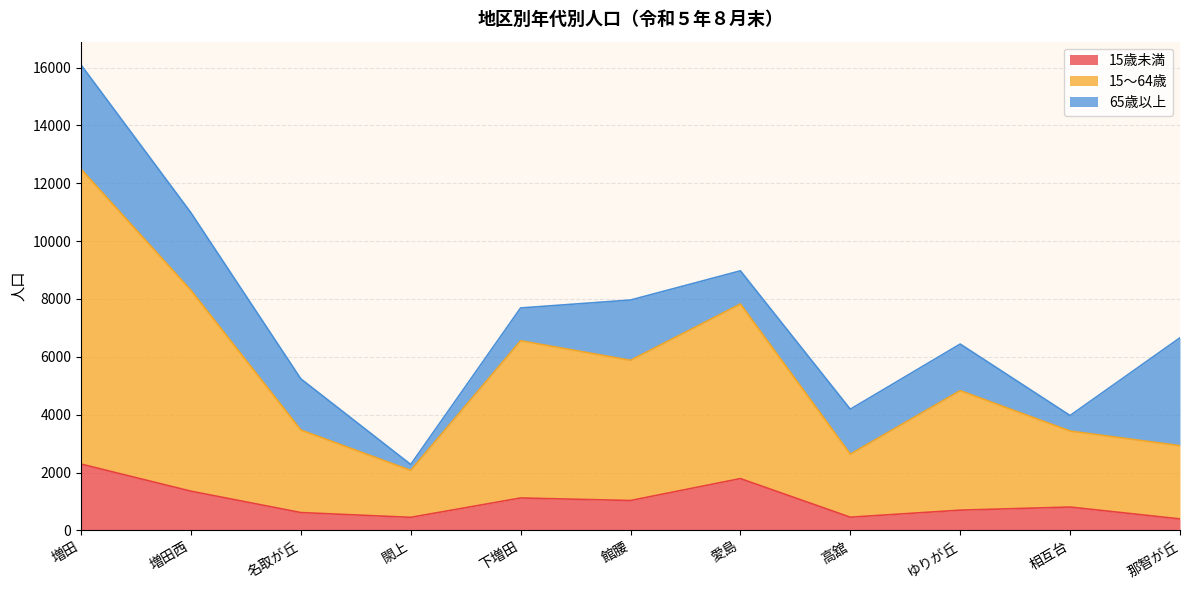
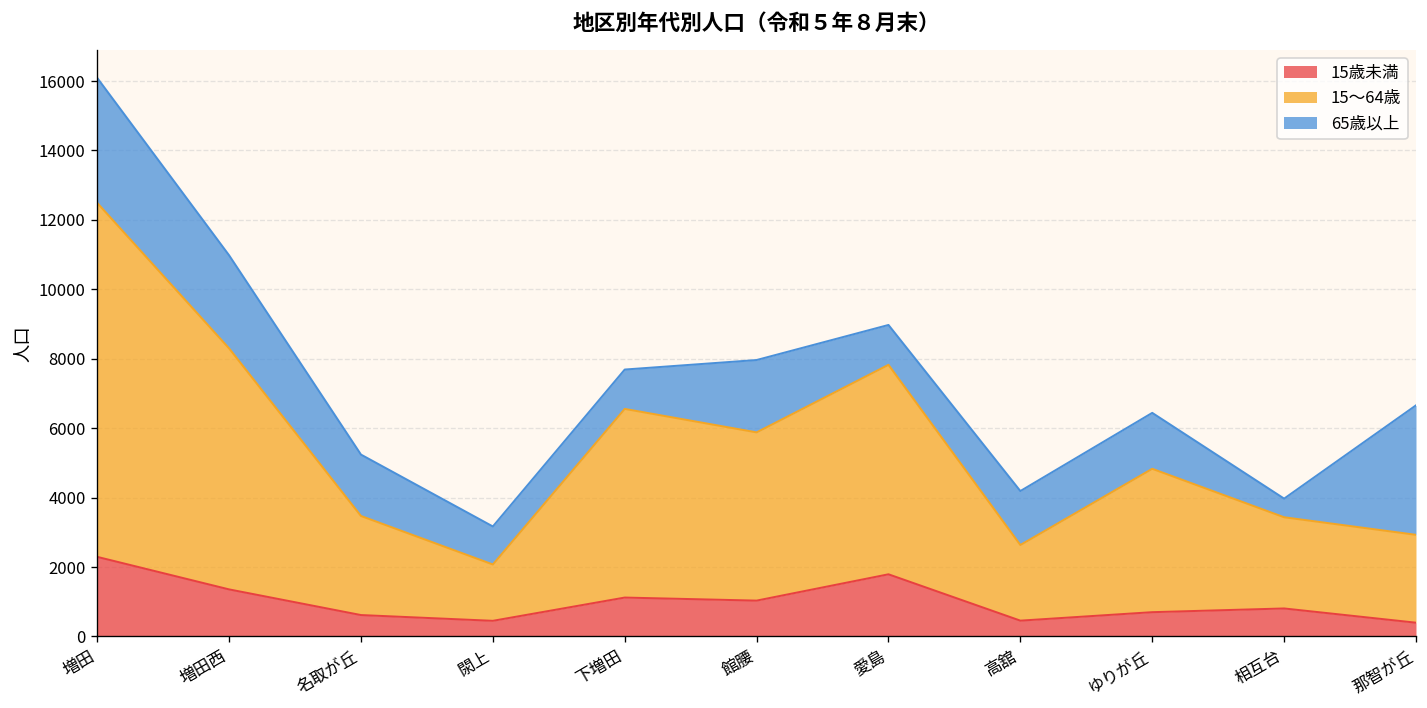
65歳以上, 閖上: 200 -> 1100
